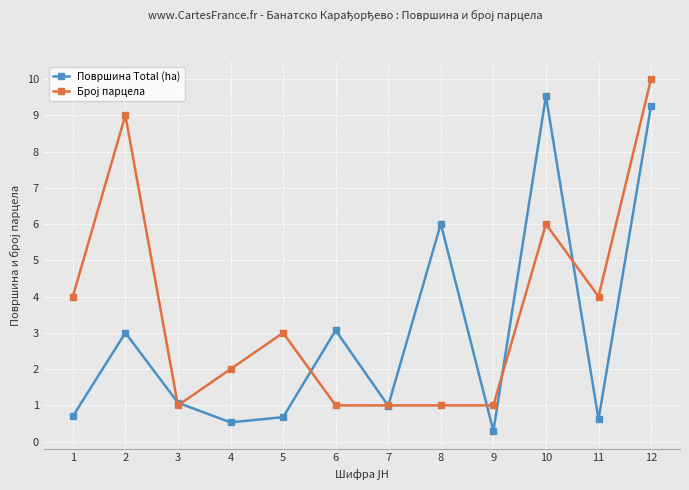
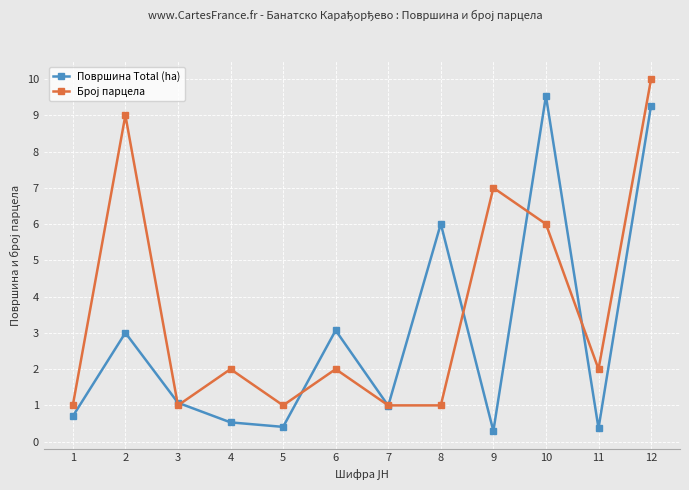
Број парцела, 1: 4 -> 1
Површина Total (ha), 5: 0.7 -> 0.4
Број парцела, 5: 3 -> 1
Број парцела, 6: 1 -> 2
Број парцела, 9: 1 -> 7
Површина Total (ha), 11: 0.6 -> 0.4
Број парцела, 11: 4 -> 2
